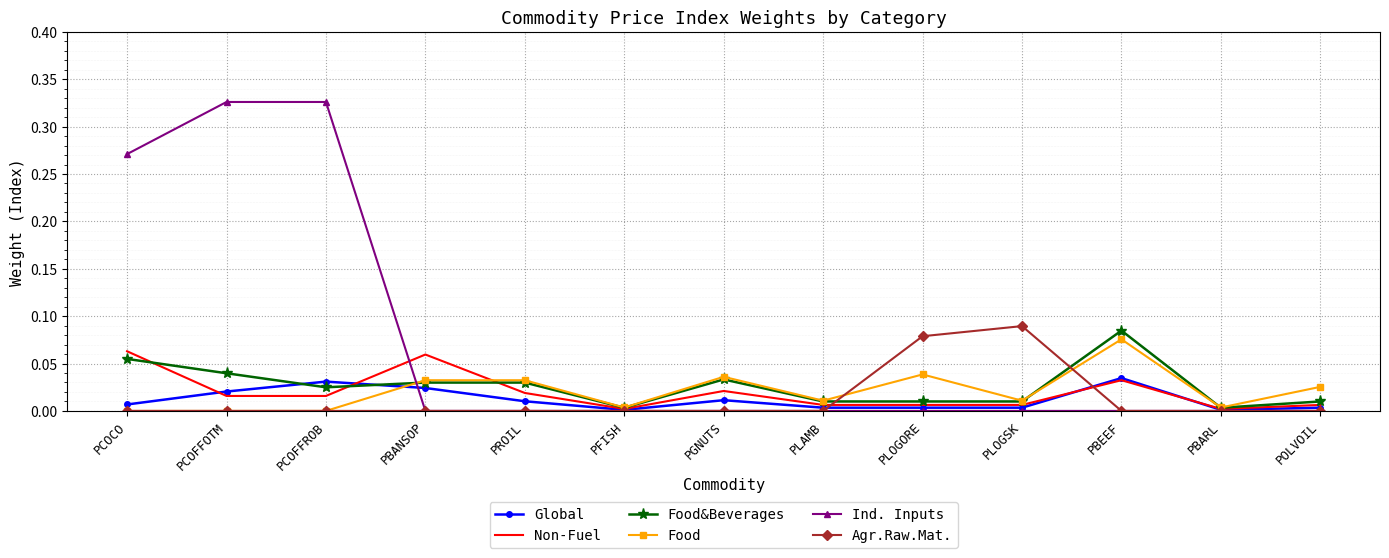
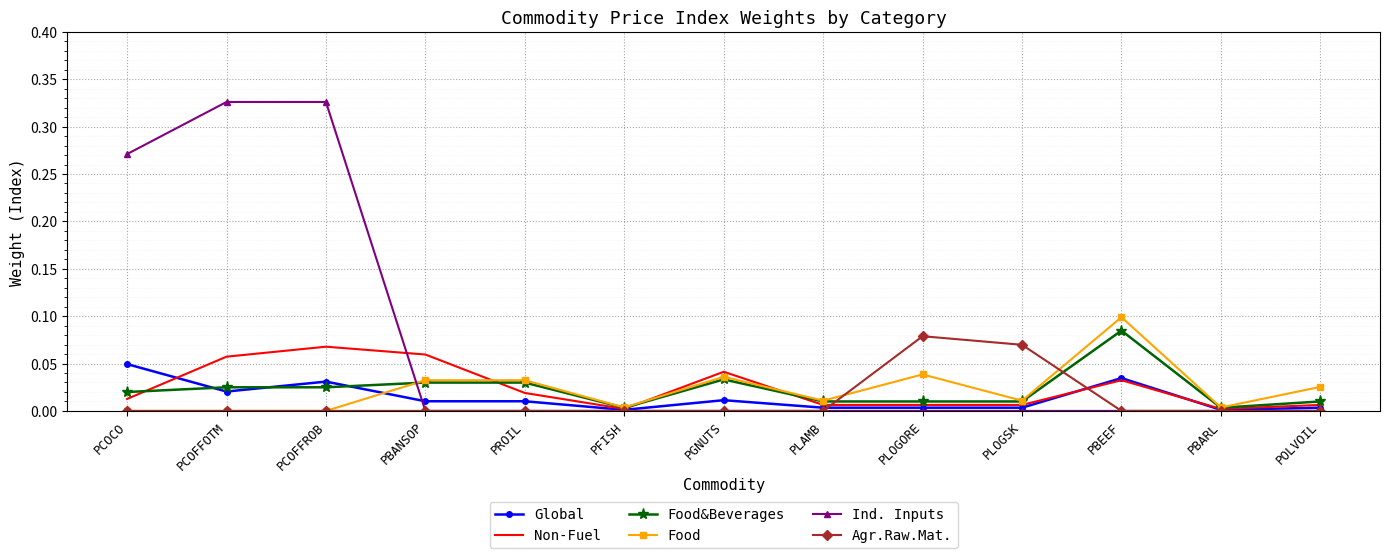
Global, PCOCO: 0.01 -> 0.05
Non-Fuel, PCOCO: 0.06 -> 0.01
Food&Beverages, PCOCO: 0.05 -> 0.02
Non-Fuel, PCOFFOTM: 0.02 -> 0.06
Food&Beverages, PCOFFOTM: 0.04 -> 0.02
Non-Fuel, PCOFFROB: 0.02 -> 0.07
Global, PBANSOP: 0.02 -> 0.01
Non-Fuel, PGNUTS: 0.02 -> 0.04
Agr.Raw.Mat., PLOGSK: 0.09 -> 0.07
Food, PBEEF: 0.08 -> 0.10
